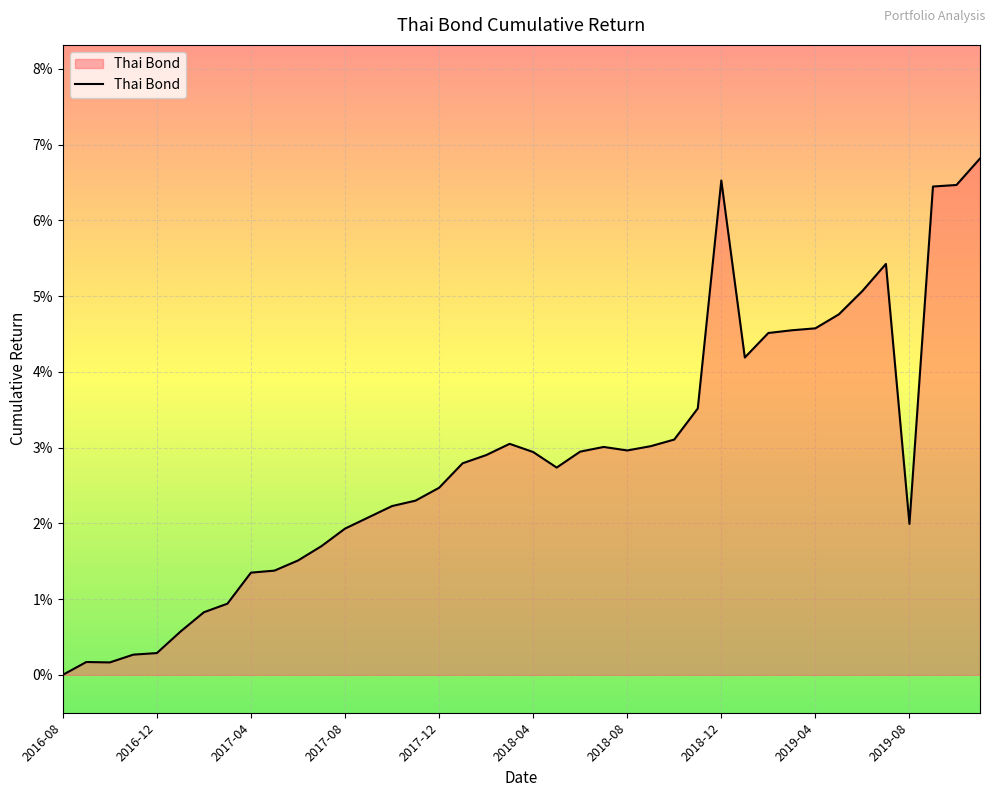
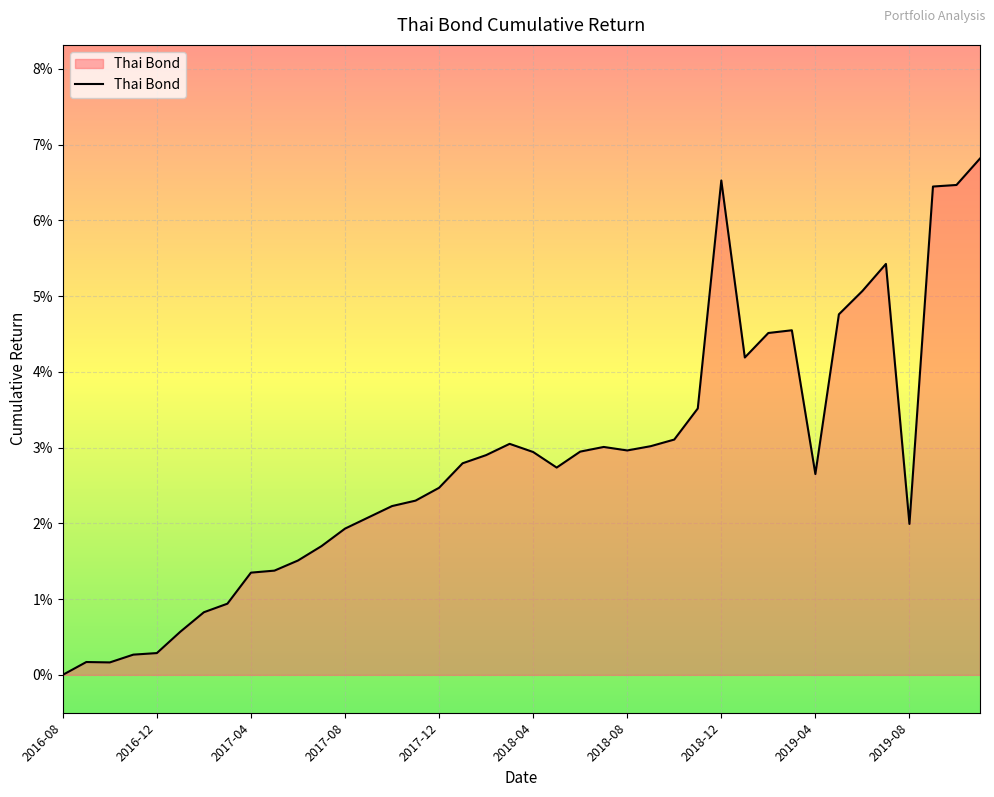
2019-04: 4.6% -> 2.7%
